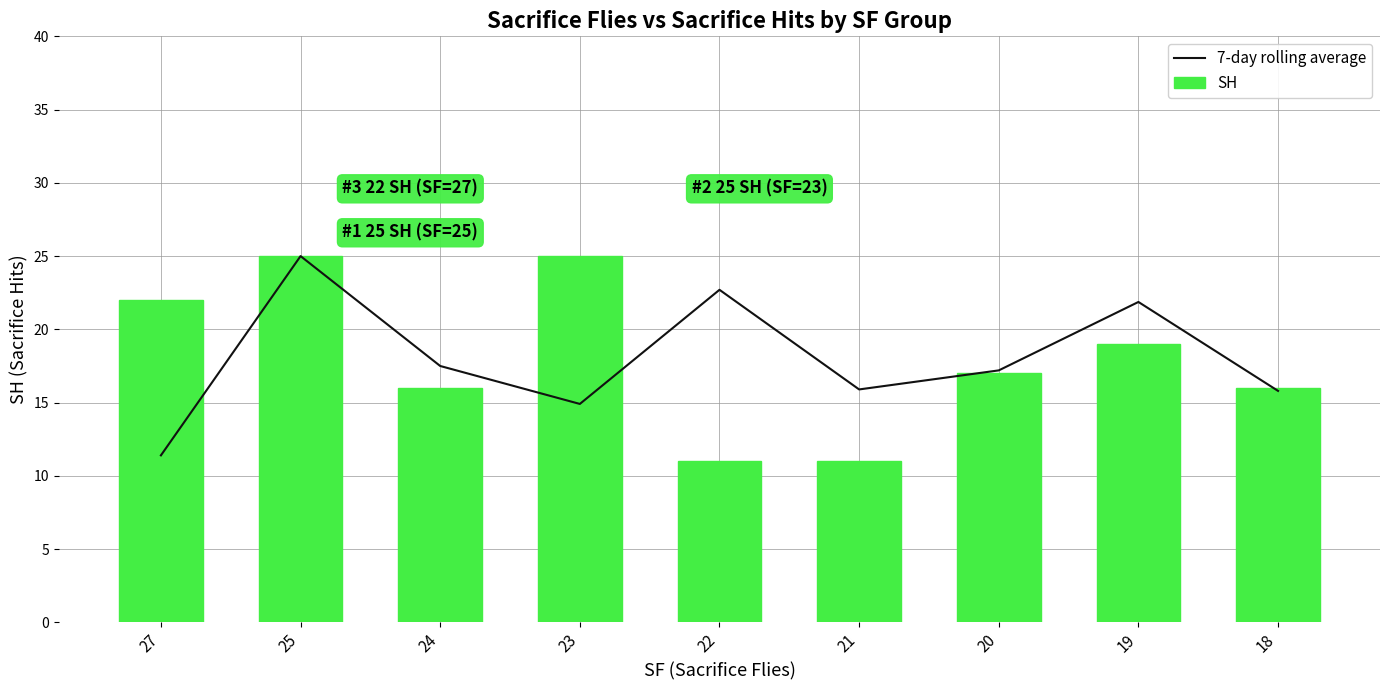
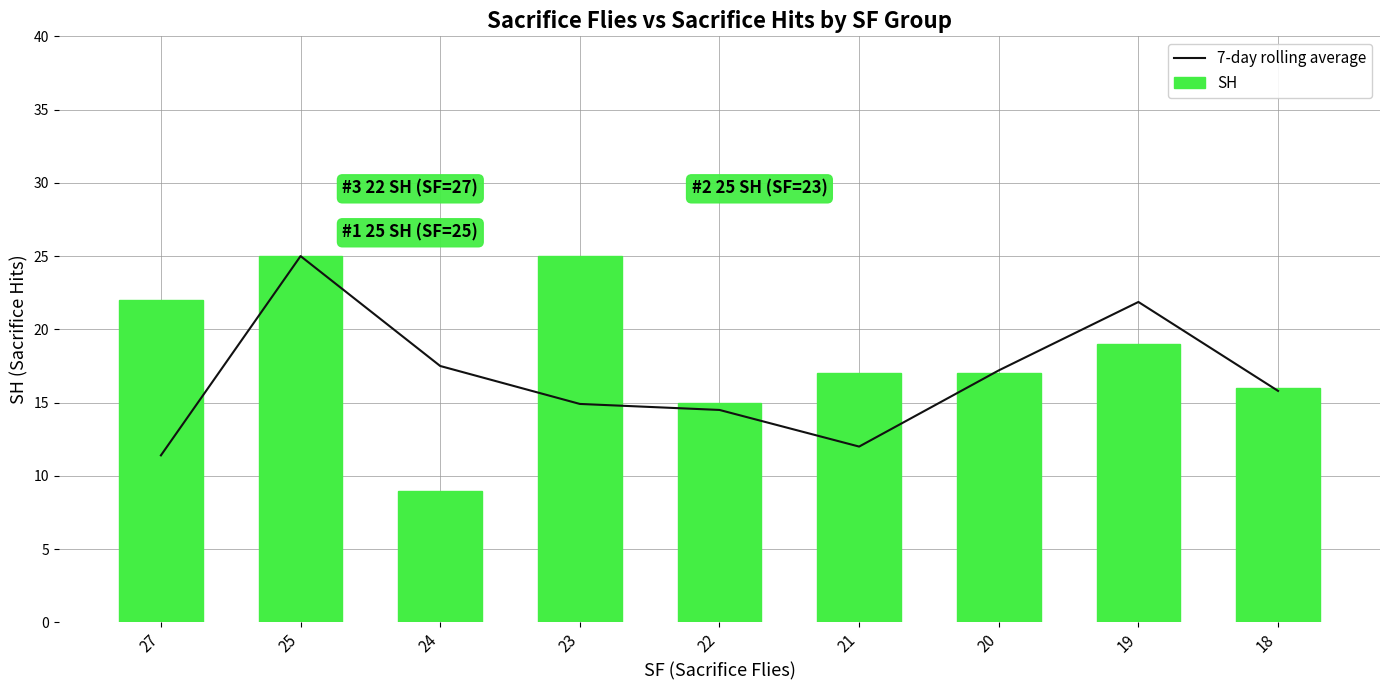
SH, 24: 16 -> 9
7-day rolling average, 22: 22.7 -> 14.5
SH, 22: 11 -> 15
7-day rolling average, 21: 15.9 -> 12.0
SH, 21: 11 -> 17
